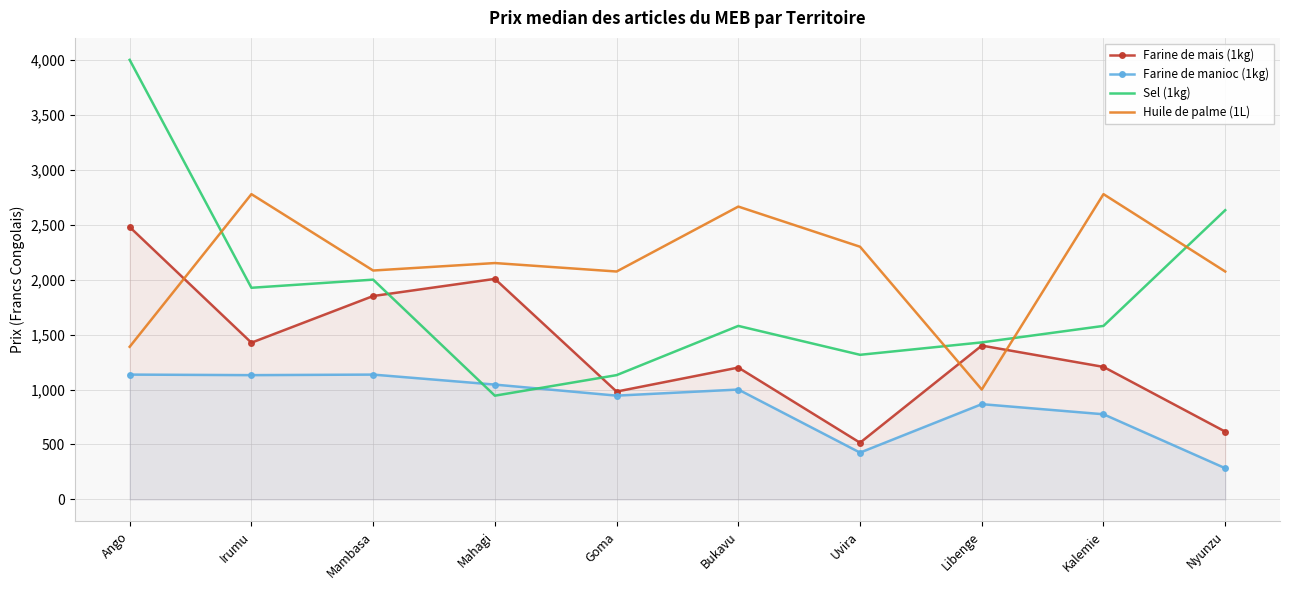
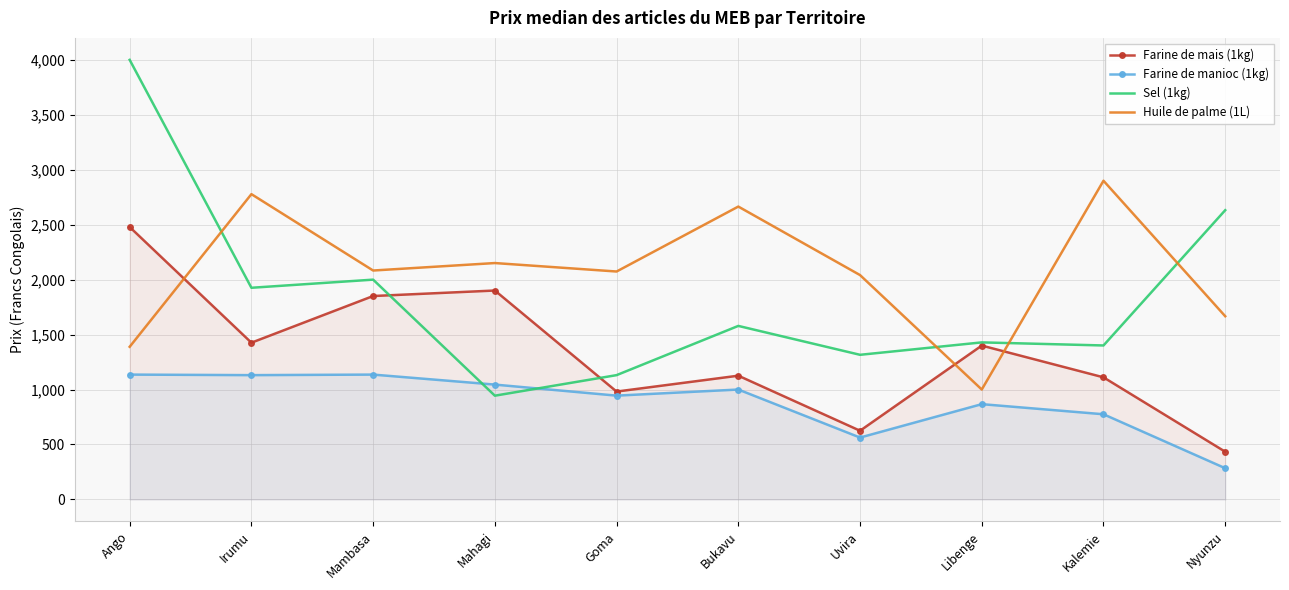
Farine de mais (1kg), Mahagi: 2,010 -> 1,900
Farine de mais (1kg), Bukavu: 1,200 -> 1,130
Farine de mais (1kg), Uvira: 520 -> 630
Farine de manioc (1kg), Uvira: 430 -> 560
Huile de palme (1L), Uvira: 2,300 -> 2,040
Farine de mais (1kg), Kalemie: 1,210 -> 1,110
Sel (1kg), Kalemie: 1,580 -> 1,400
Huile de palme (1L), Kalemie: 2,780 -> 2,900
Farine de mais (1kg), Nyunzu: 620 -> 430
Huile de palme (1L), Nyunzu: 2,070 -> 1,670
